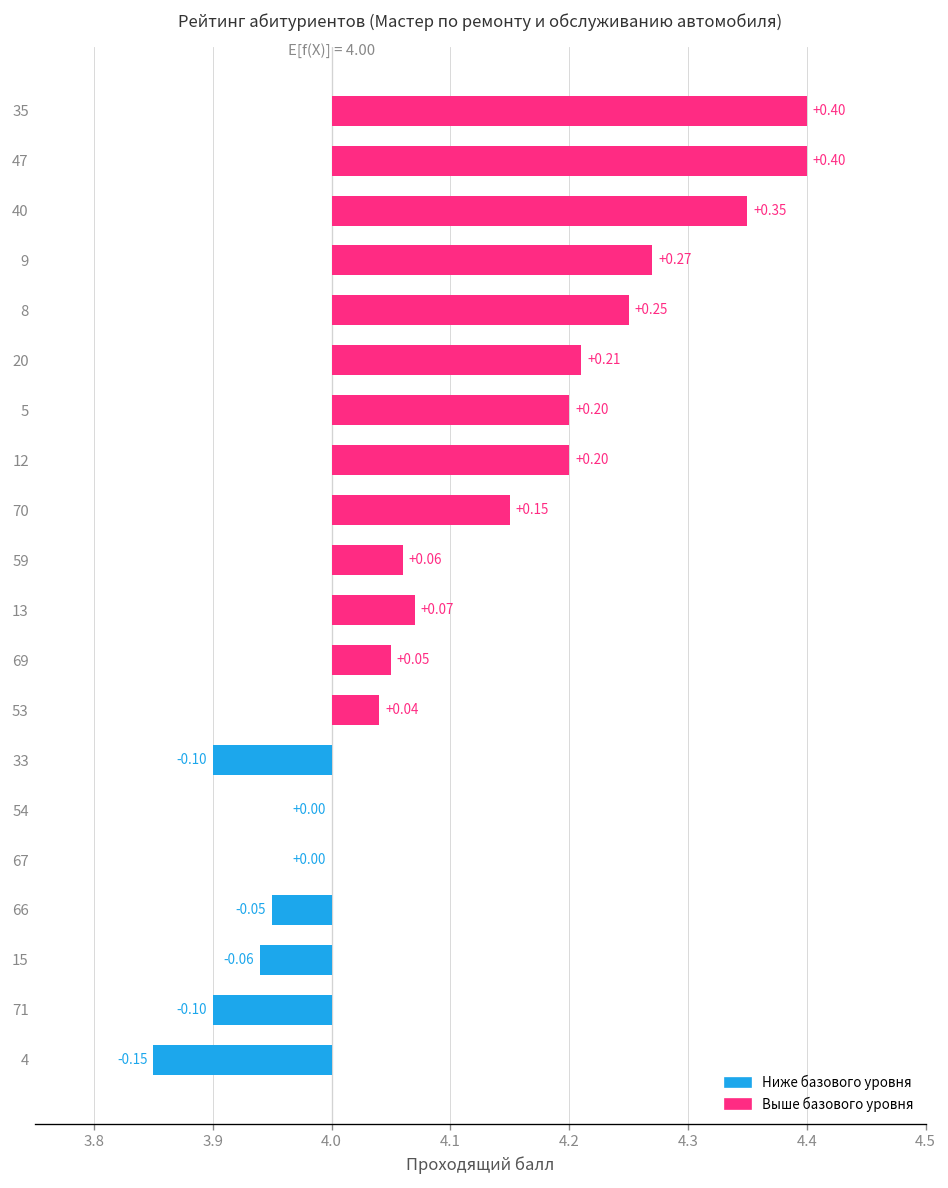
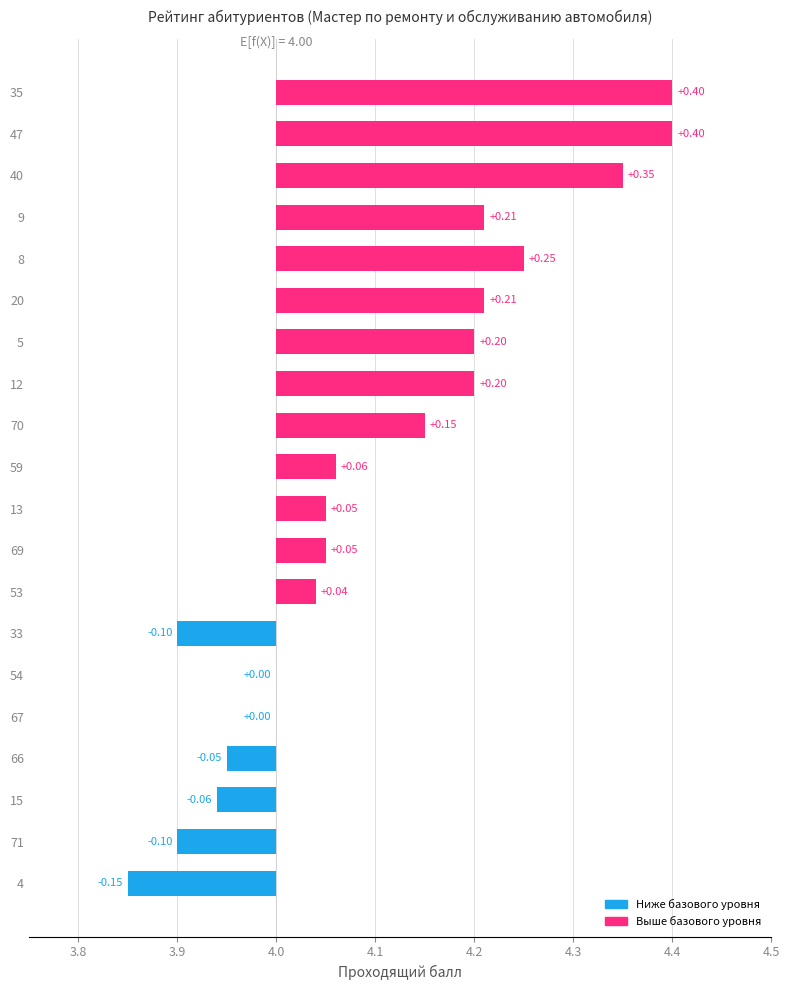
9: +0.27 -> +0.21
13: +0.07 -> +0.05
